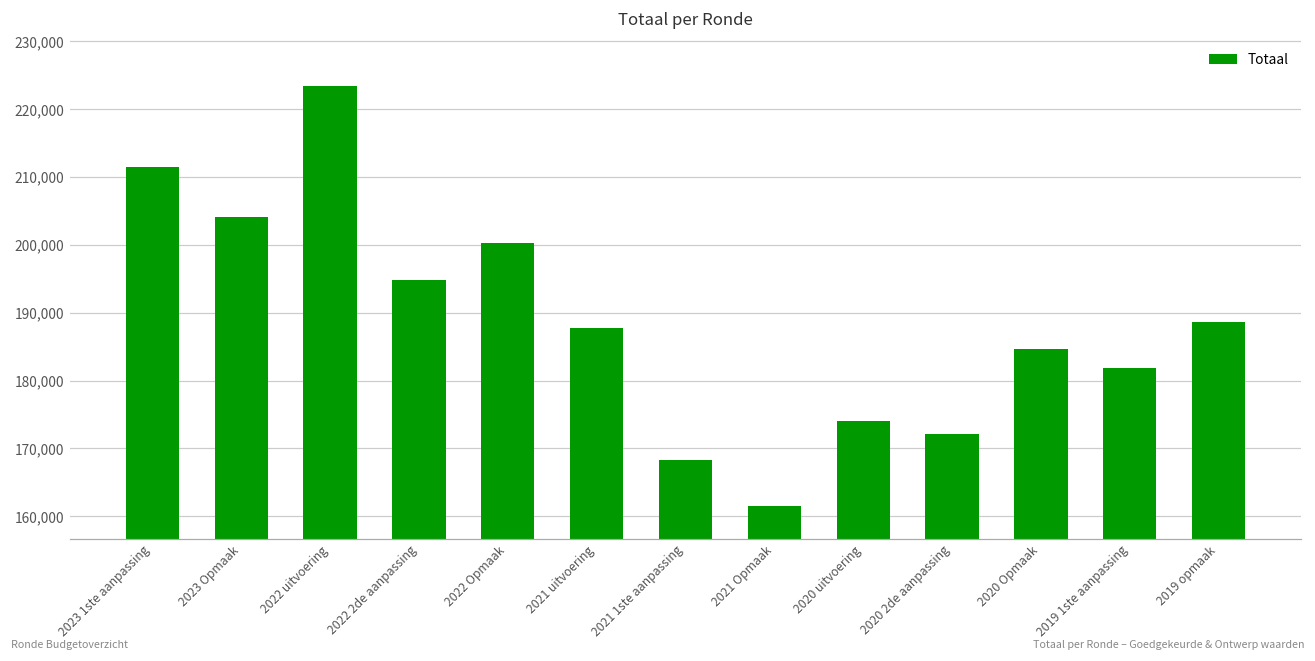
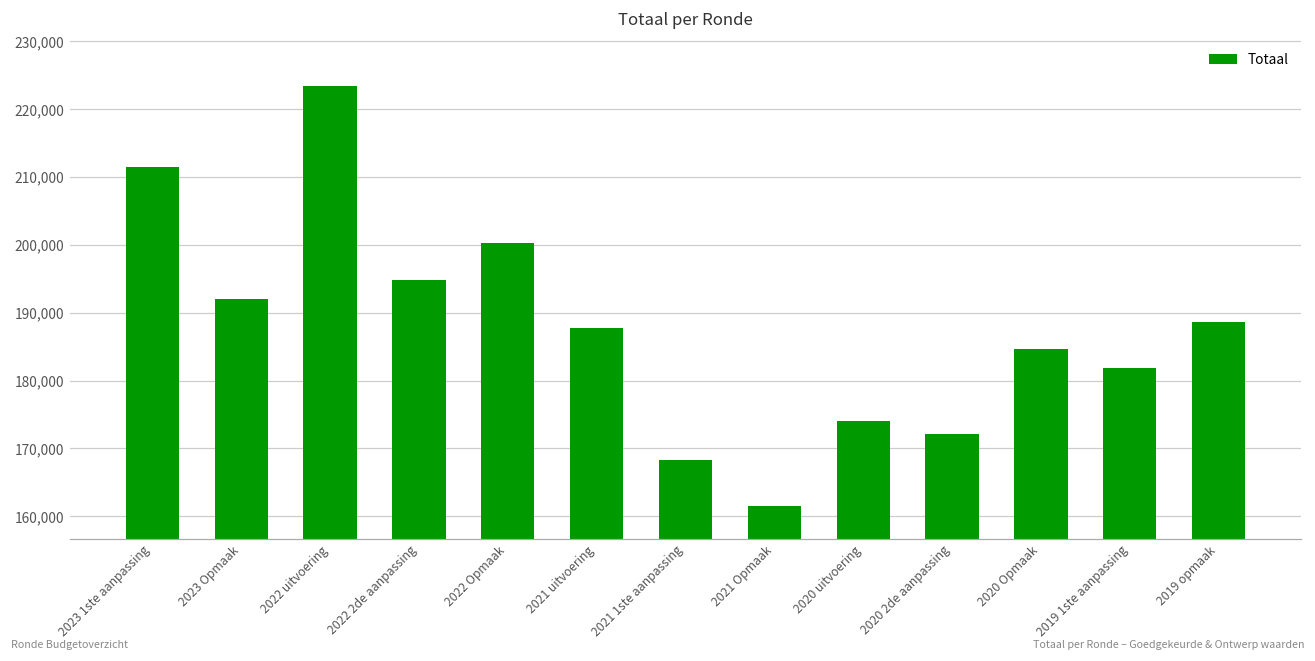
2023 Opmaak: 204,000 -> 192,000
